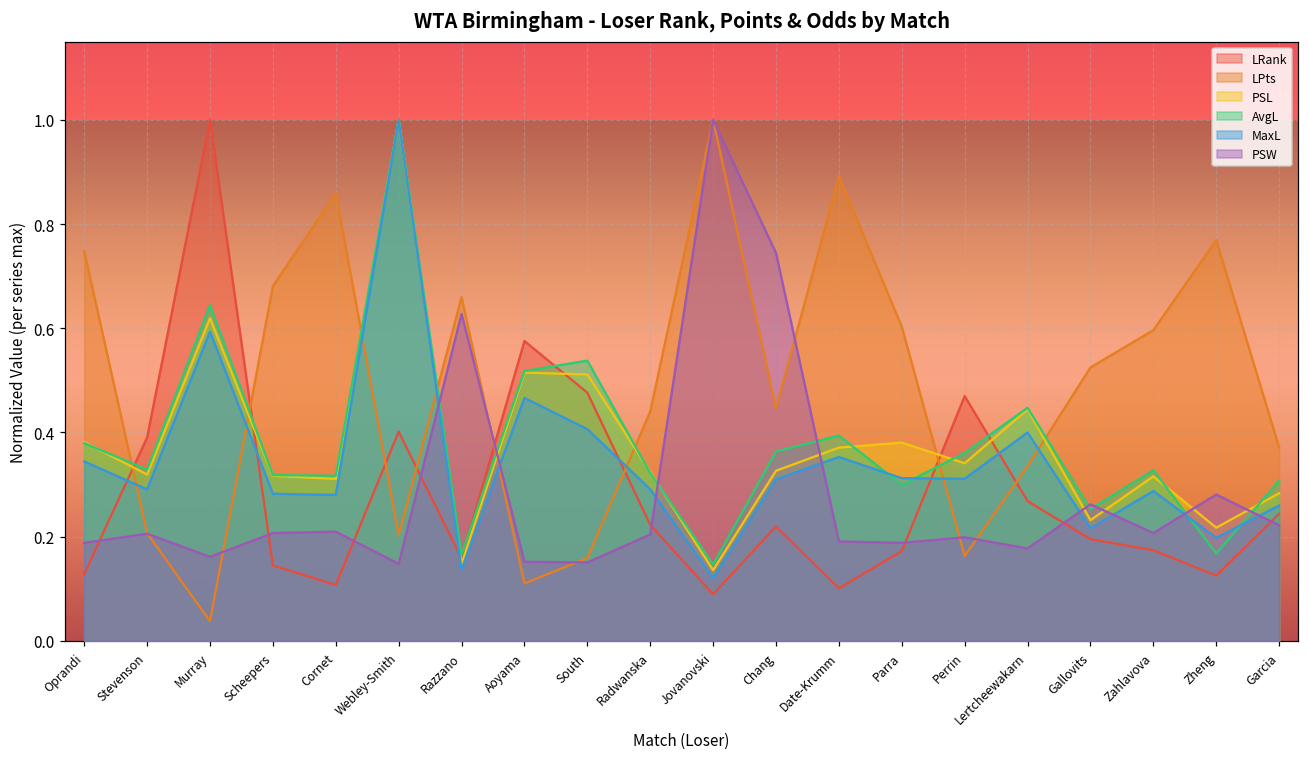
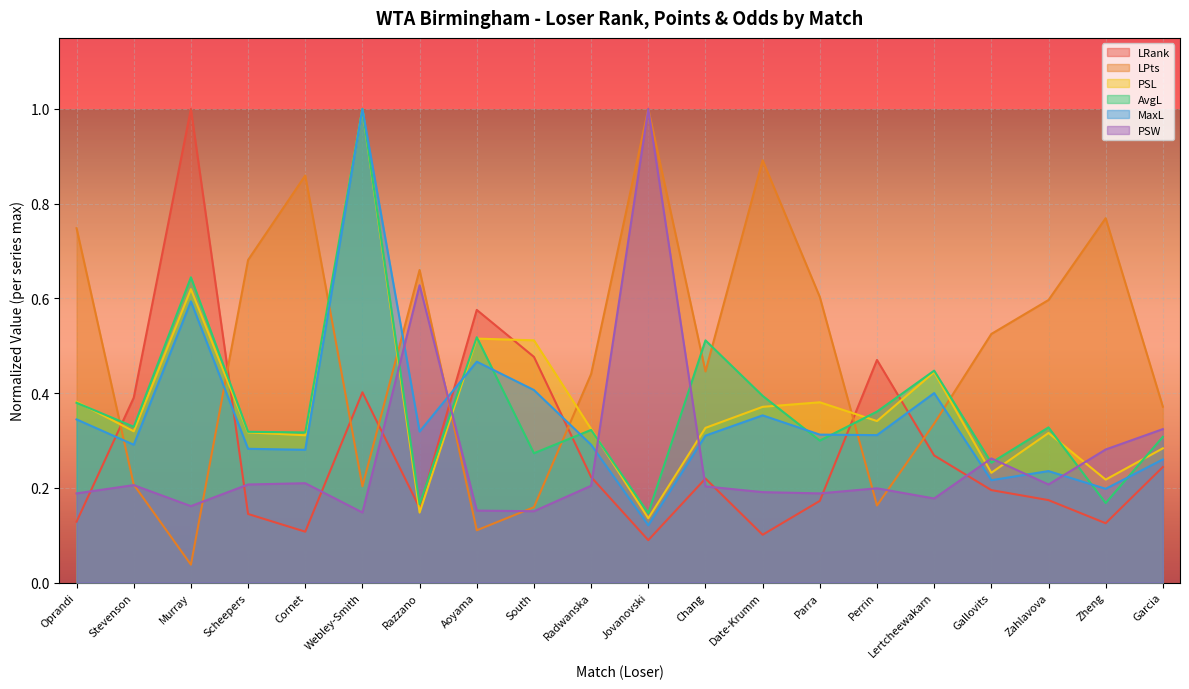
MaxL, Razzano: 0.14 -> 0.32
AvgL, South: 0.54 -> 0.27
AvgL, Chang: 0.36 -> 0.51
PSW, Chang: 0.74 -> 0.20
MaxL, Zahlavova: 0.29 -> 0.24
PSW, Garcia: 0.22 -> 0.32
